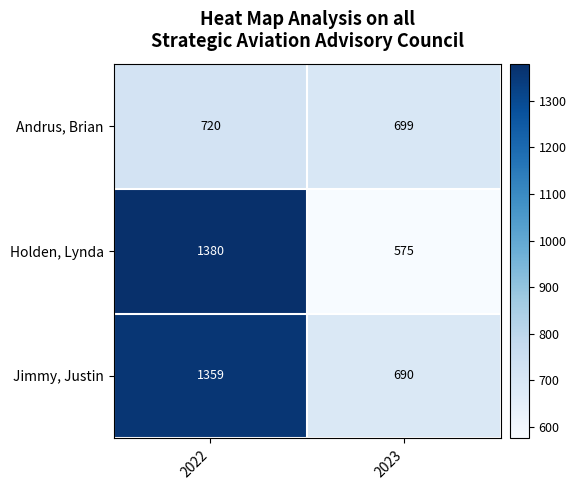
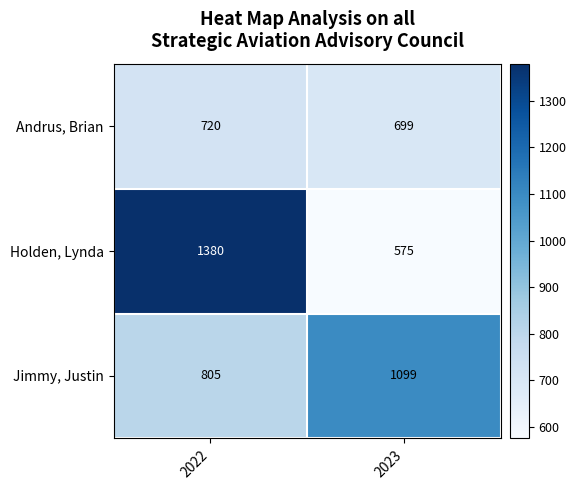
Jimmy, Justin, 2022: 1359 -> 805
Jimmy, Justin, 2023: 690 -> 1099
